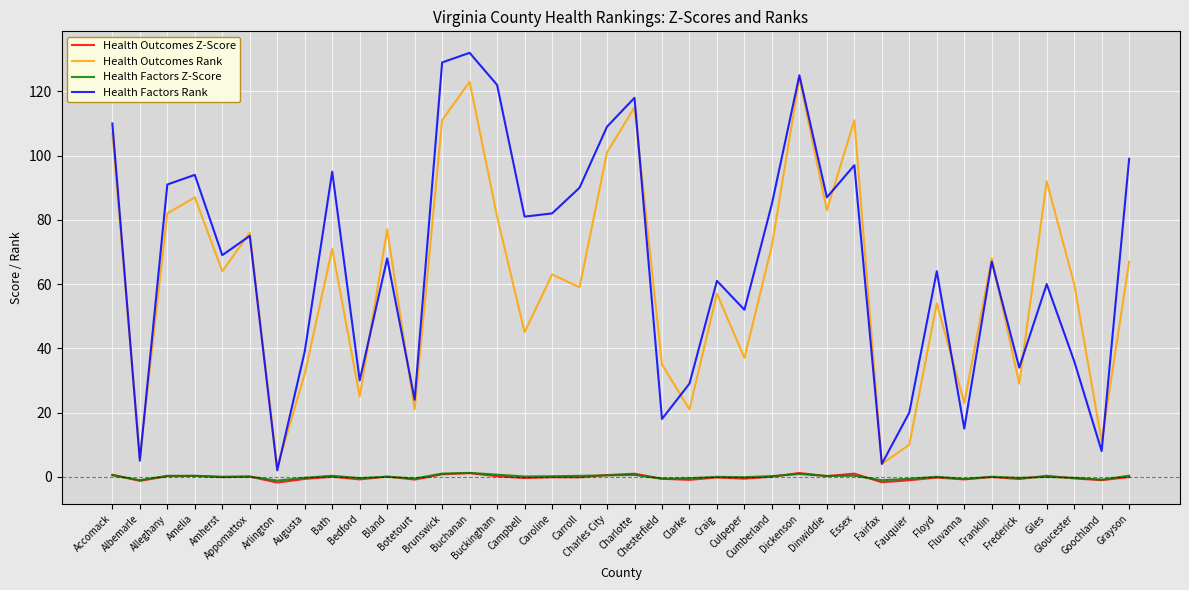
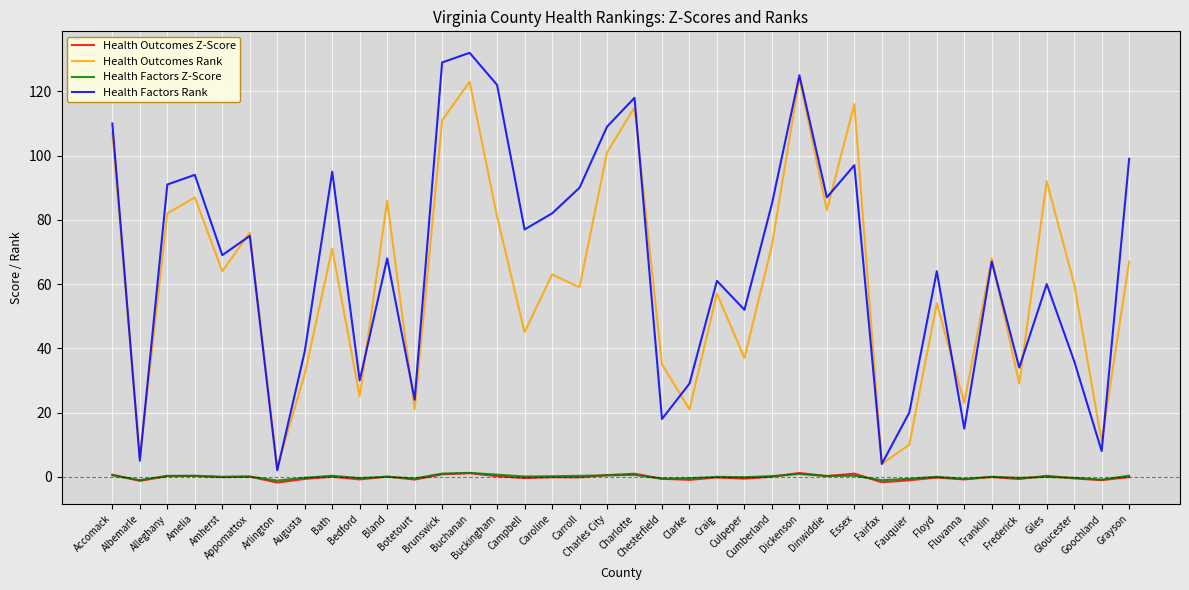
Health Outcomes Rank, Bland: 77 -> 86
Health Factors Rank, Campbell: 81 -> 77
Health Outcomes Rank, Essex: 111 -> 116
